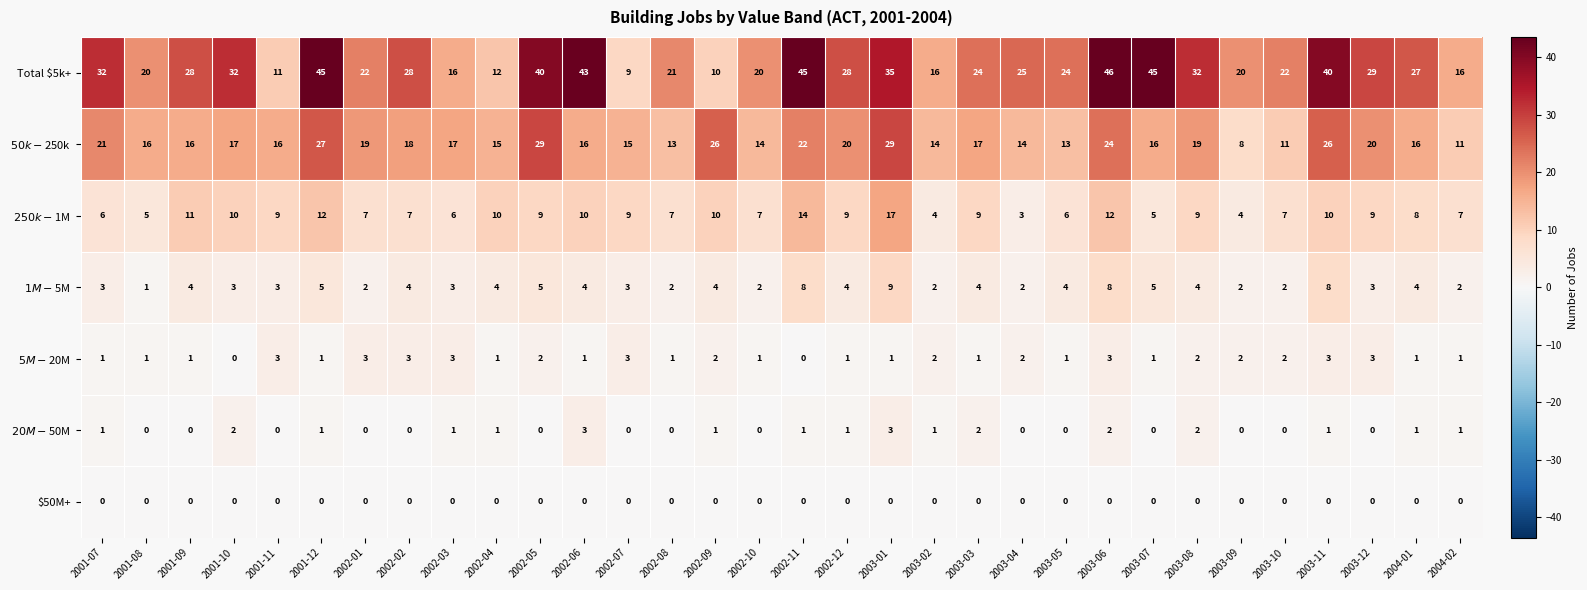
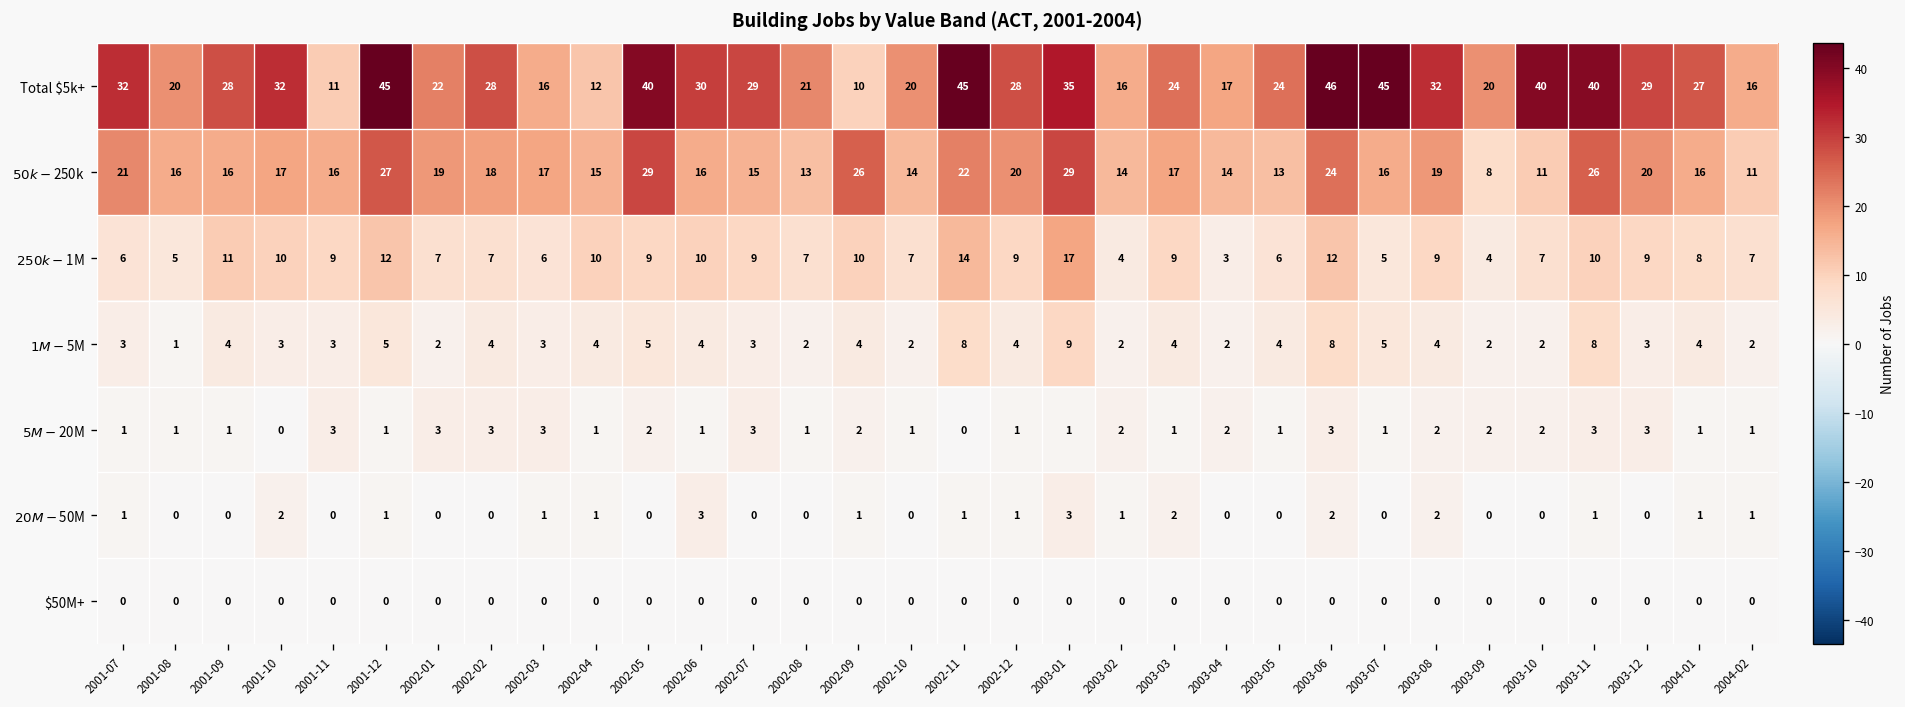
Total $5k+, 2002-06: 43 -> 30
Total $5k+, 2002-07: 9 -> 29
Total $5k+, 2003-04: 25 -> 17
Total $5k+, 2003-10: 22 -> 40
